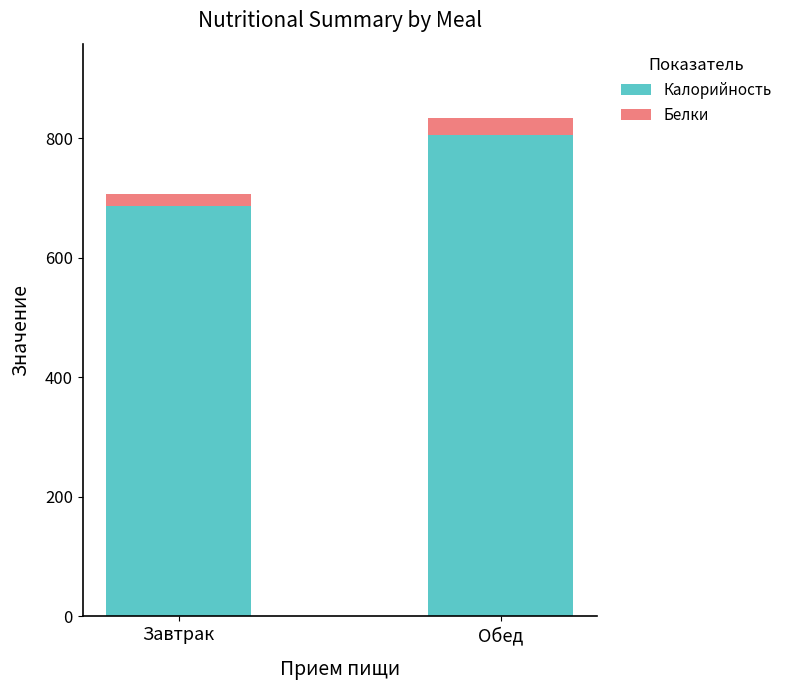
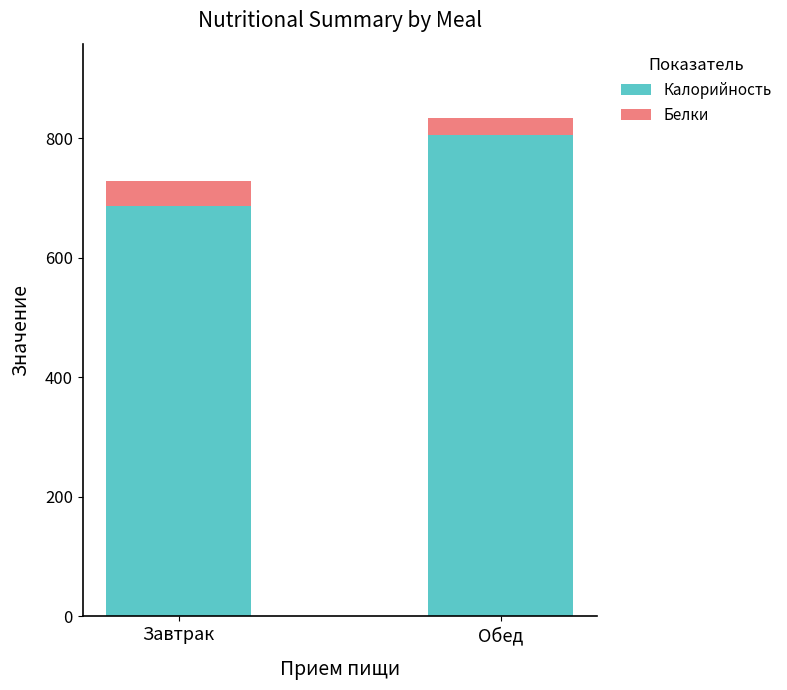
Белки, Завтрак: 20 -> 40
